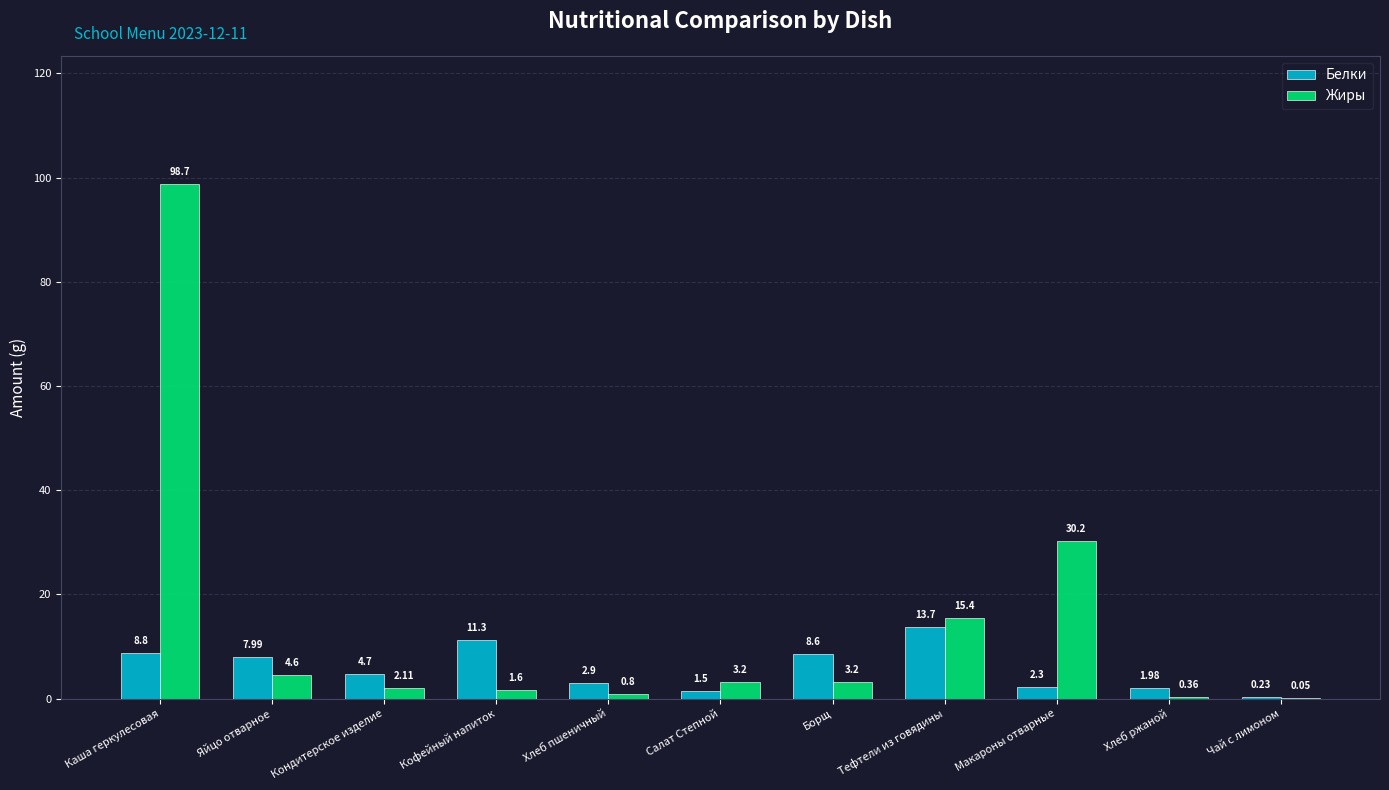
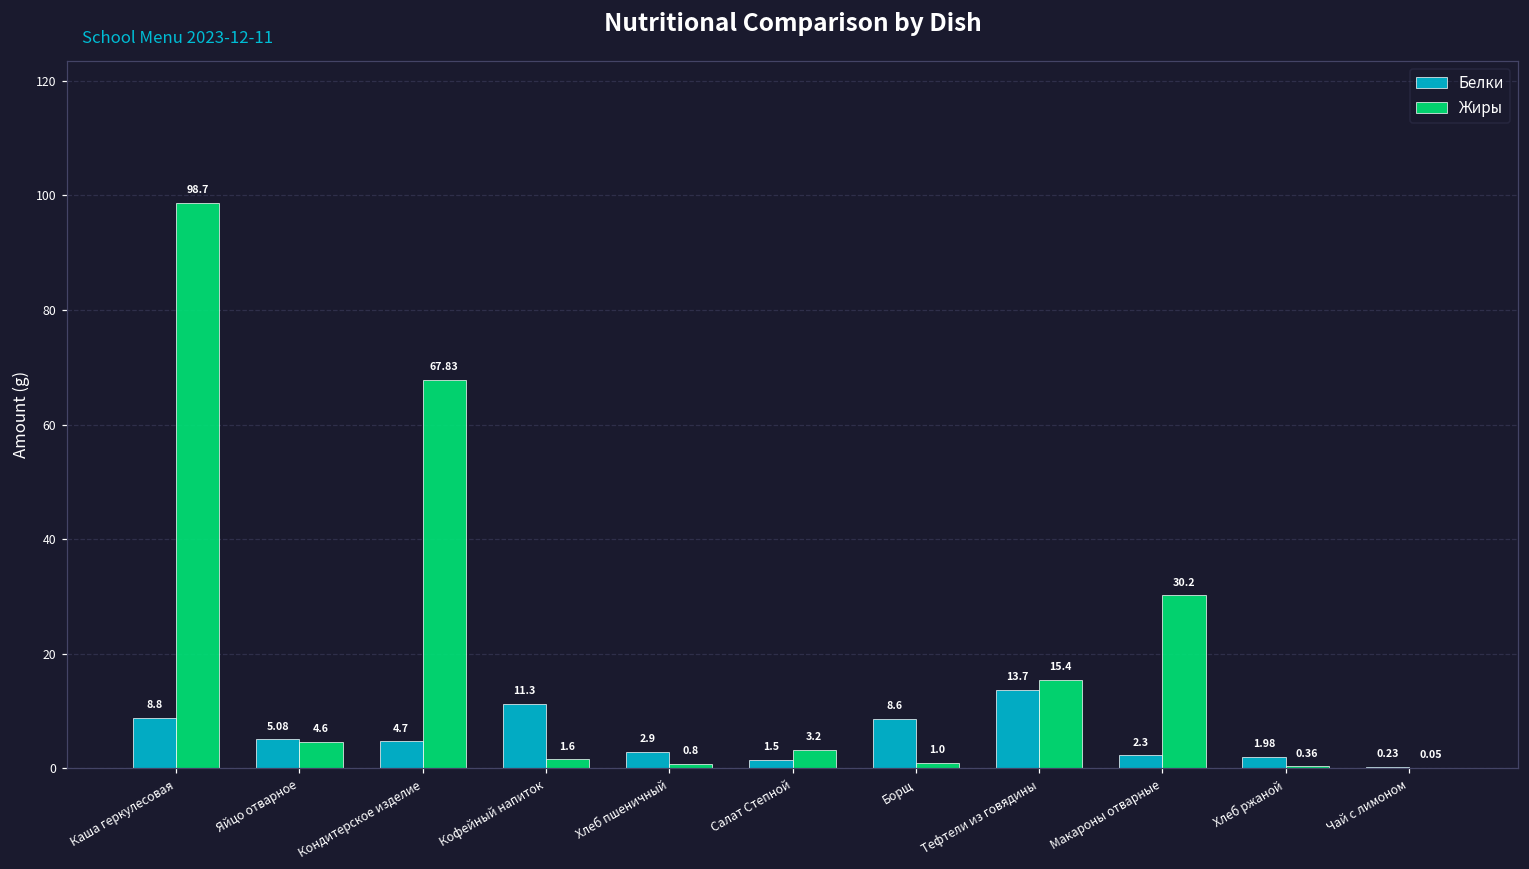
Белки, Яйцо отварное: 7.99 -> 5.08
Жиры, Кондитерское изделие: 2.11 -> 67.83
Жиры, Борщ: 3.2 -> 1.0
